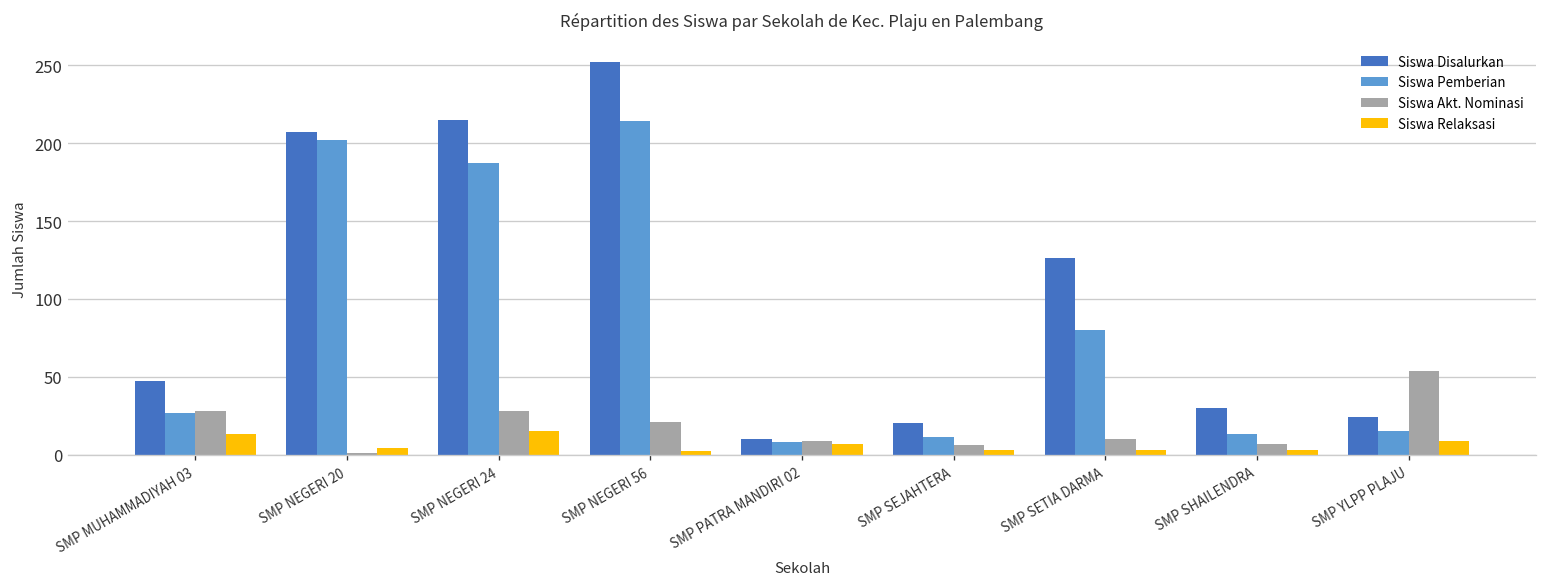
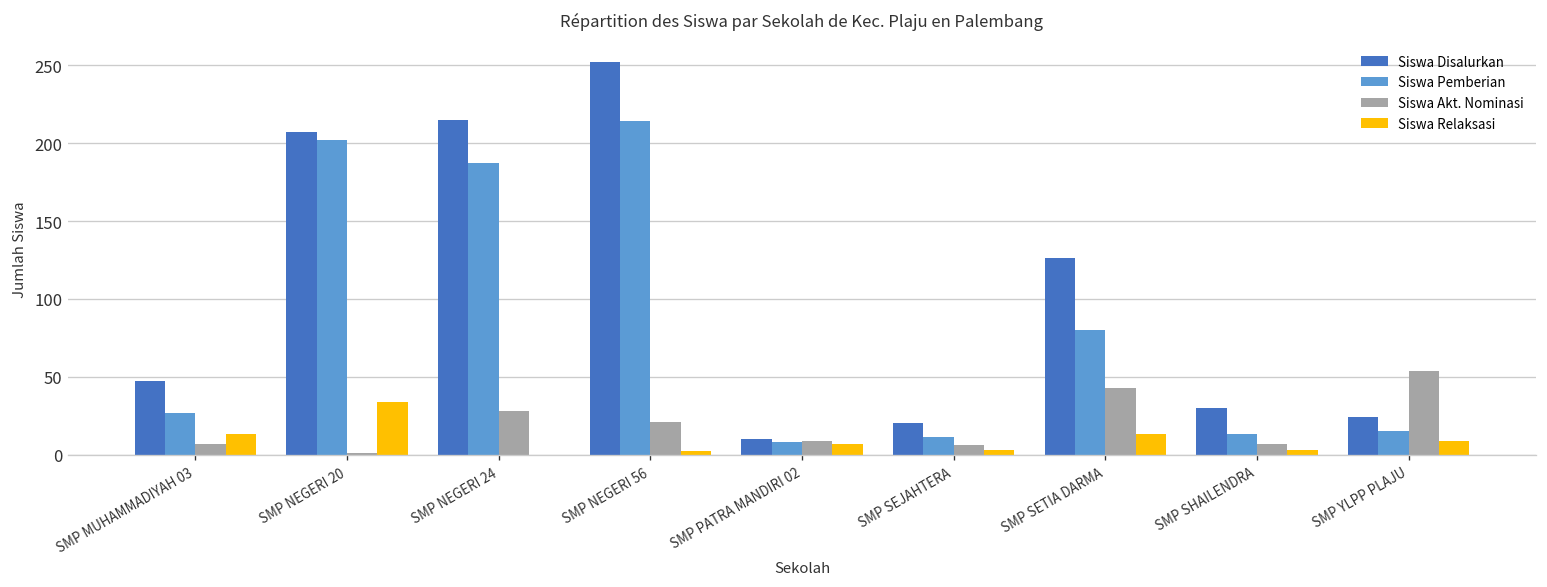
Siswa Akt. Nominasi, SMP MUHAMMADIYAH 03: 28 -> 7
Siswa Relaksasi, SMP NEGERI 20: 4 -> 34
Siswa Relaksasi, SMP NEGERI 24: 15 -> 0
Siswa Akt. Nominasi, SMP SETIA DARMA: 10 -> 43
Siswa Relaksasi, SMP SETIA DARMA: 3 -> 13
